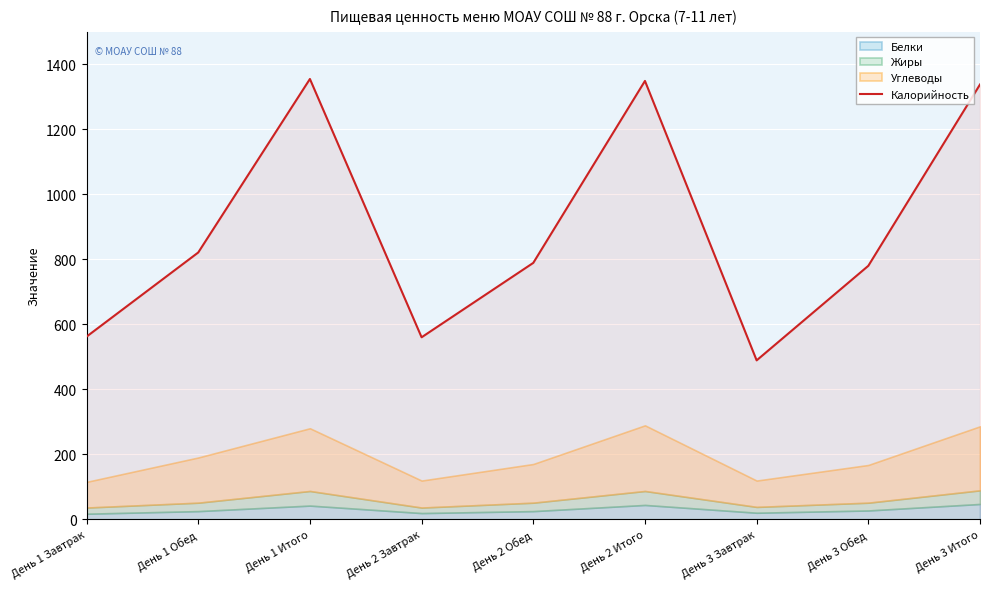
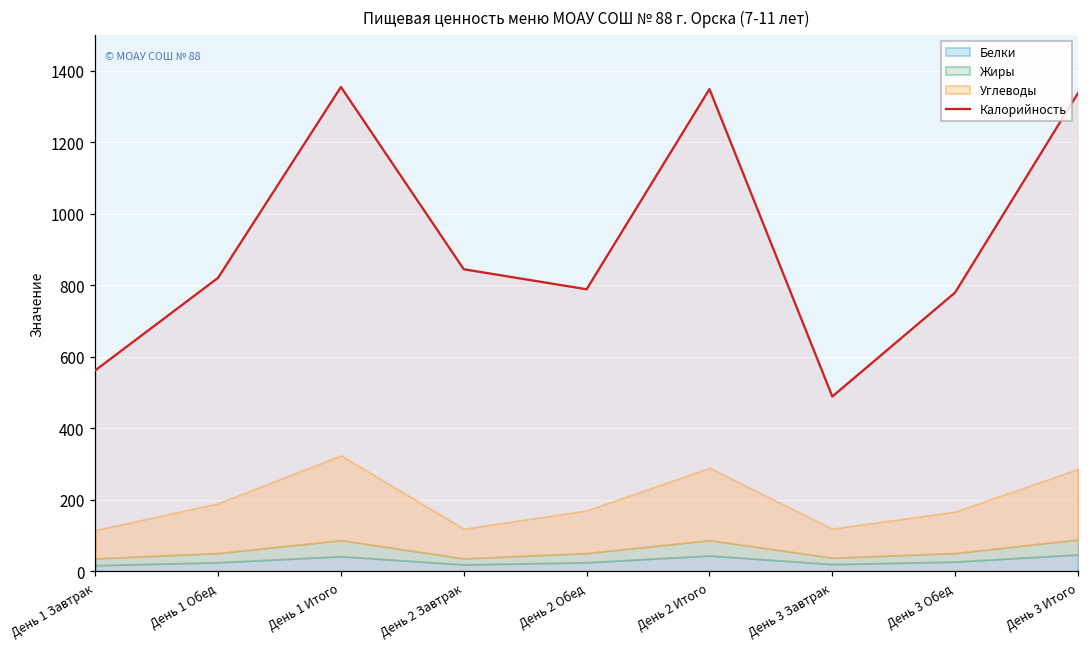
Углеводы, День 1 Итого: 190 -> 240
Калорийность, День 2 Завтрак: 560 -> 850
